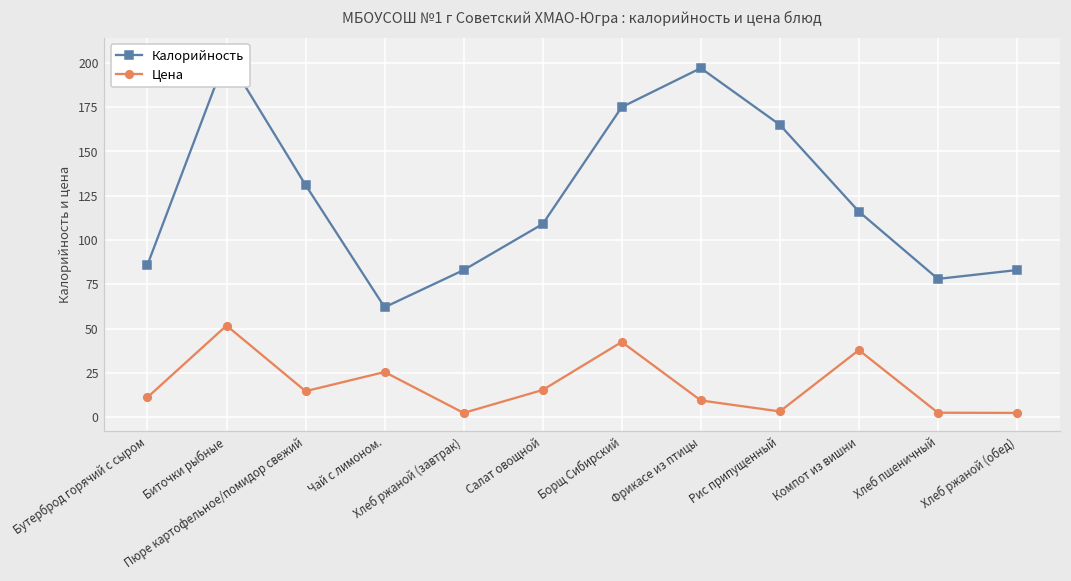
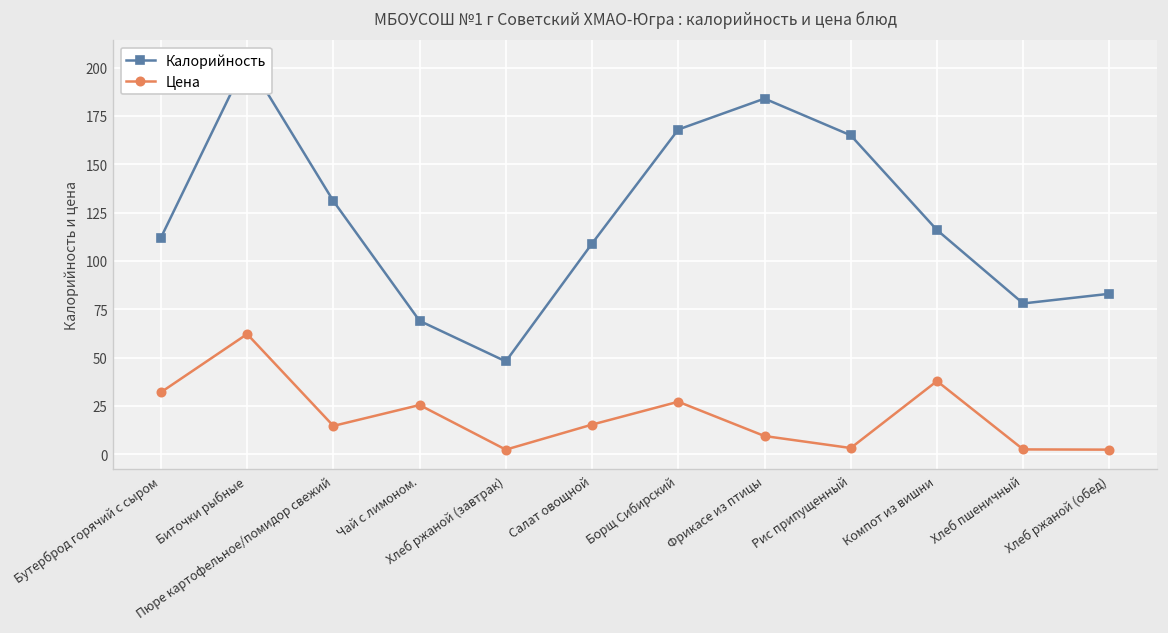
Калорийность, Бутерброд горячий с сыром: 86 -> 112
Цена, Бутерброд горячий с сыром: 11 -> 32
Цена, Биточки рыбные: 52 -> 62
Калорийность, Чай с лимоном.: 62 -> 69
Калорийность, Хлеб ржаной (завтрак): 83 -> 48
Калорийность, Борщ Сибирский: 175 -> 168
Цена, Борщ Сибирский: 42 -> 27
Калорийность, Фрикасе из птицы: 197 -> 184
